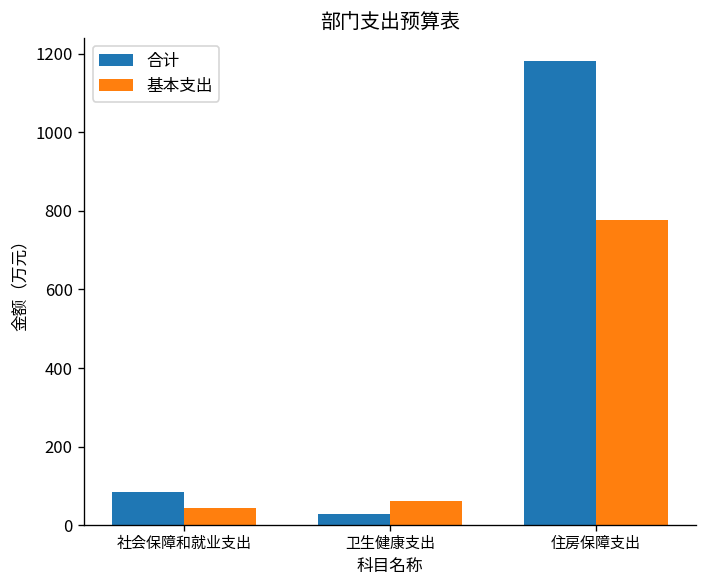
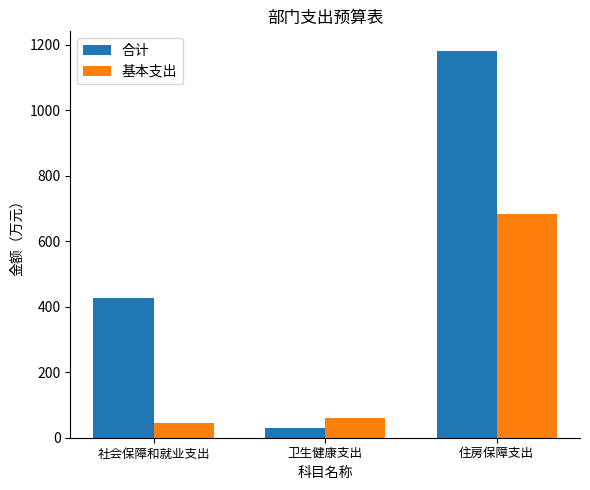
合计, 社会保障和就业支出: 80 -> 430
基本支出, 住房保障支出: 780 -> 680
